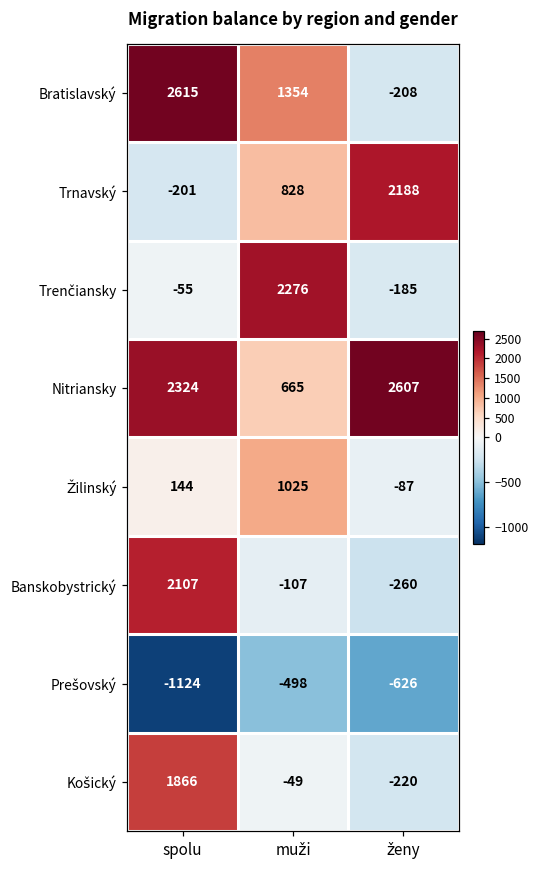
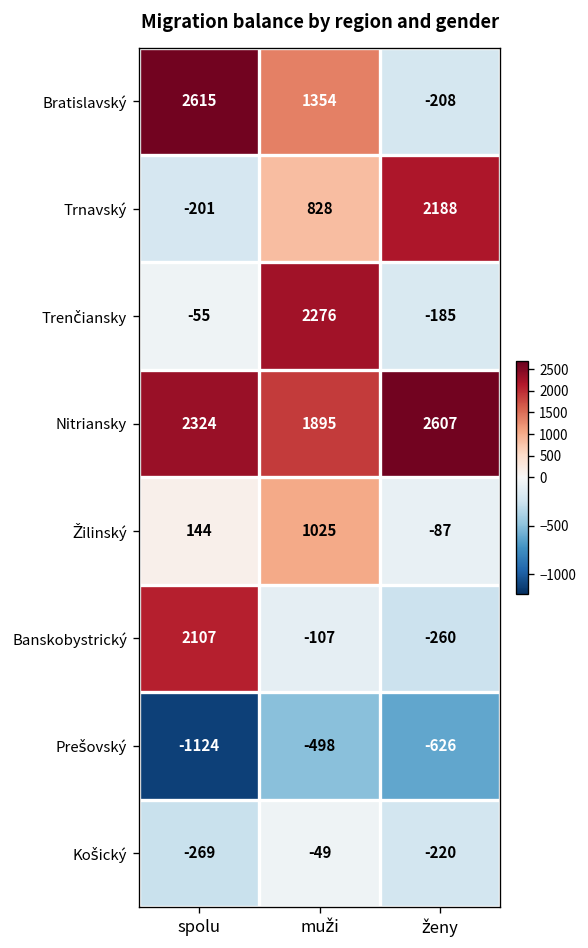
Nitriansky, muži: 665 -> 1895
Košický, spolu: 1866 -> -269
